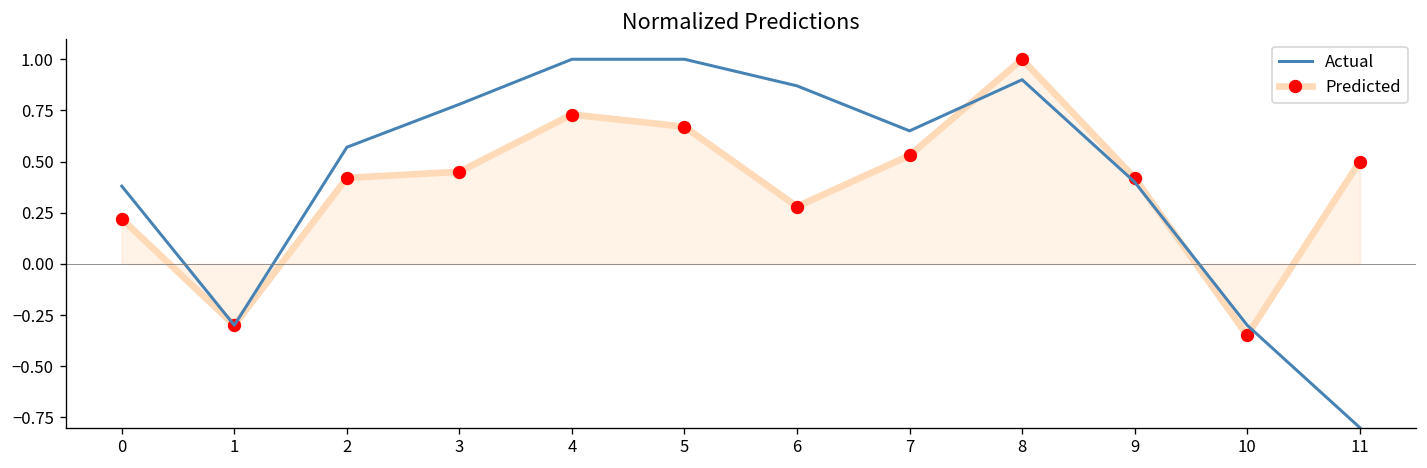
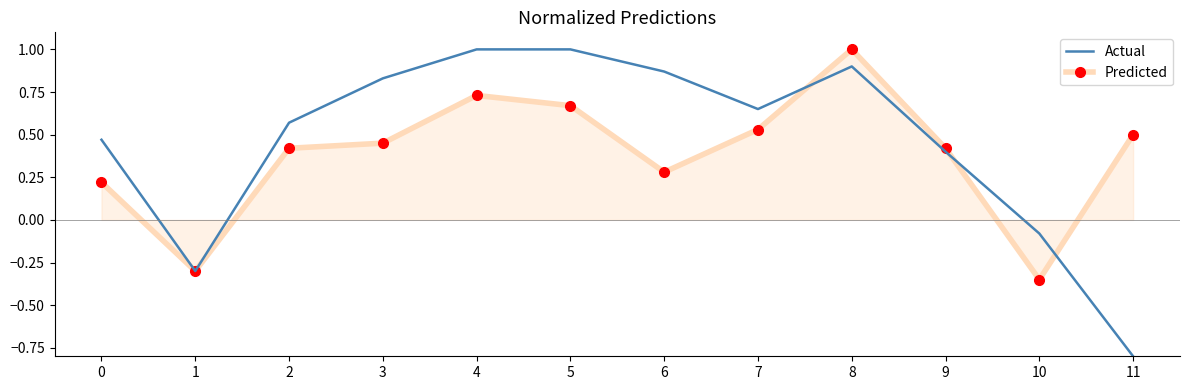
Actual, 0: 0.38 -> 0.47
Actual, 3: 0.78 -> 0.83
Actual, 10: -0.30 -> -0.08
